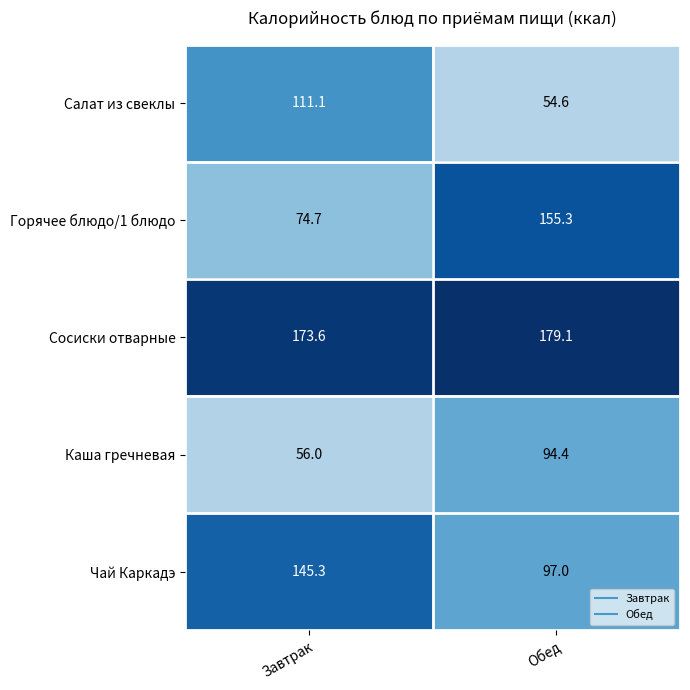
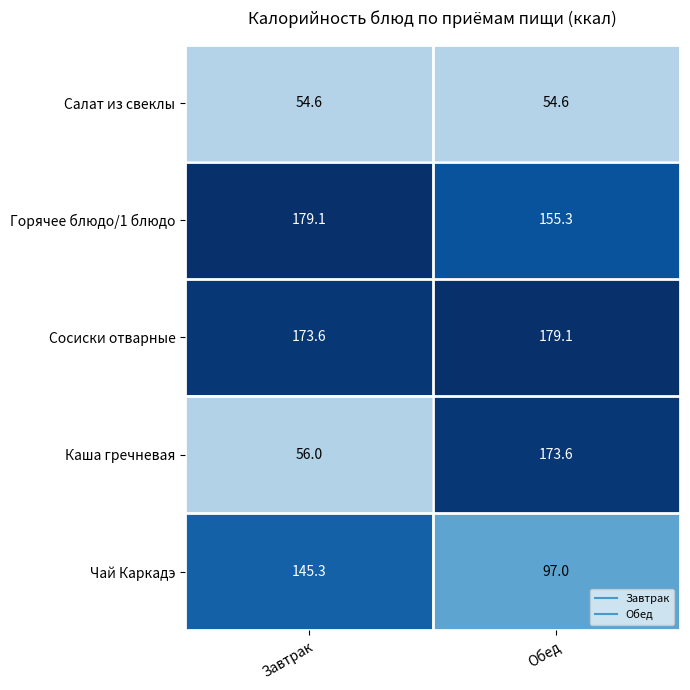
Салат из свеклы, Завтрак: 111.1 -> 54.6
Горячее блюдо/1 блюдо, Завтрак: 74.7 -> 179.1
Каша гречневая, Обед: 94.4 -> 173.6
